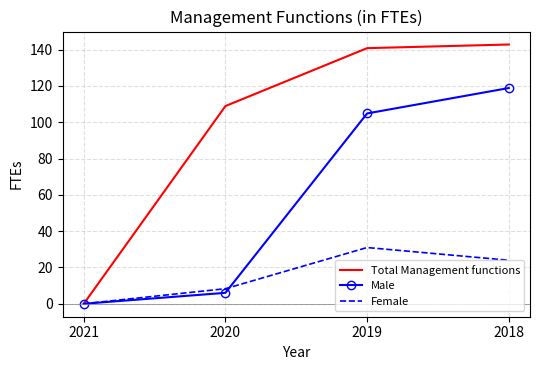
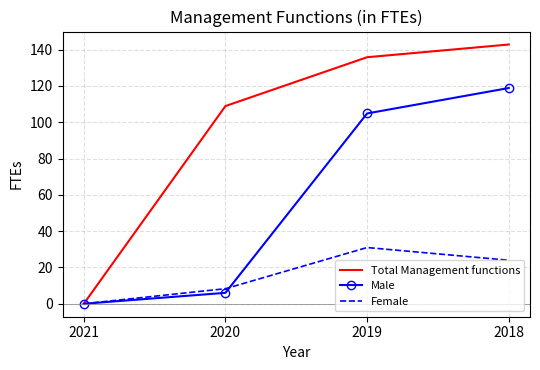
Total Management functions, 2019: 141 -> 136
